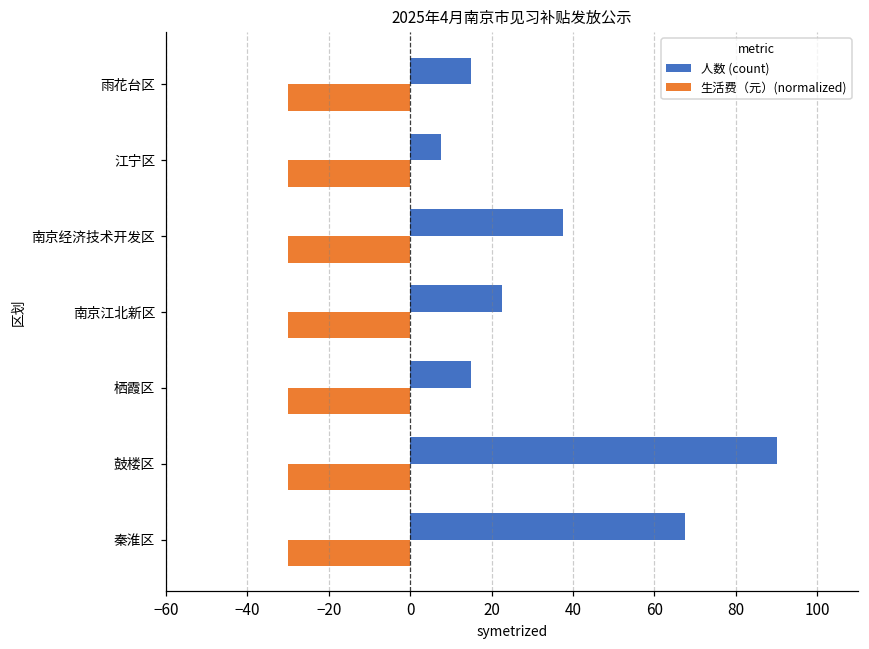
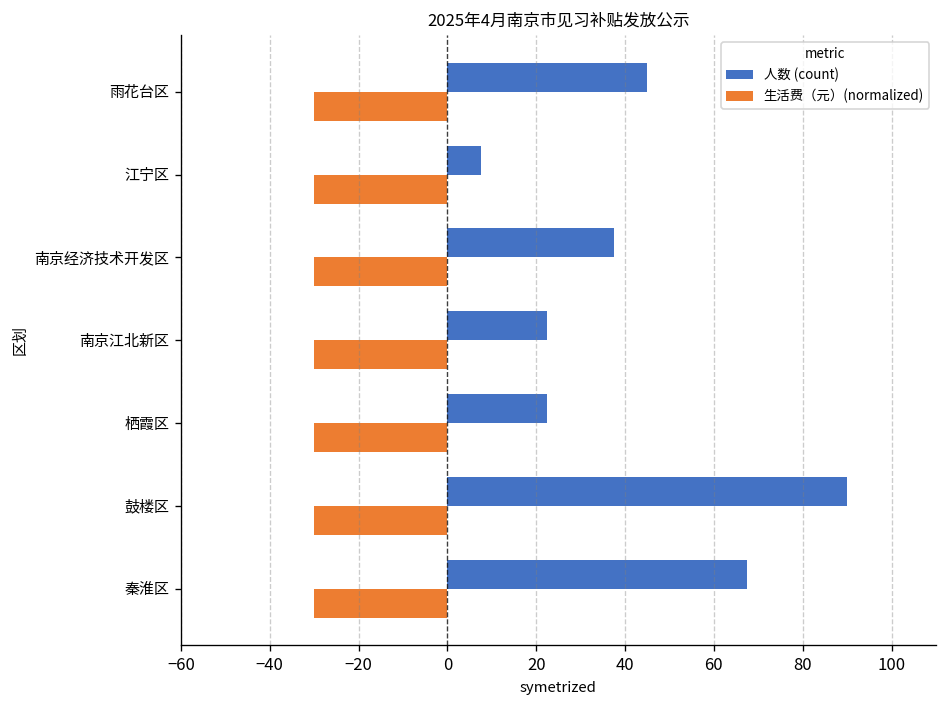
人数 (count), 雨花台区: 15 -> 45
人数 (count), 栖霞区: 15 -> 23
